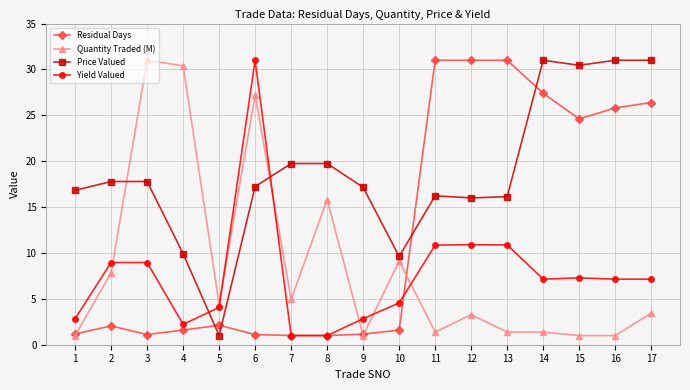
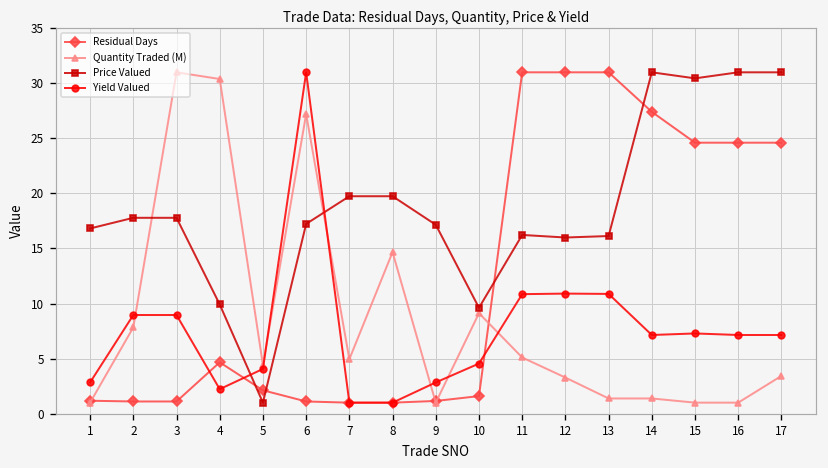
Residual Days, 2: 2 -> 1
Residual Days, 4: 2 -> 5
Quantity Traded (M), 8: 16 -> 15
Quantity Traded (M), 11: 1 -> 5
Residual Days, 16: 26 -> 25
Residual Days, 17: 26 -> 25
